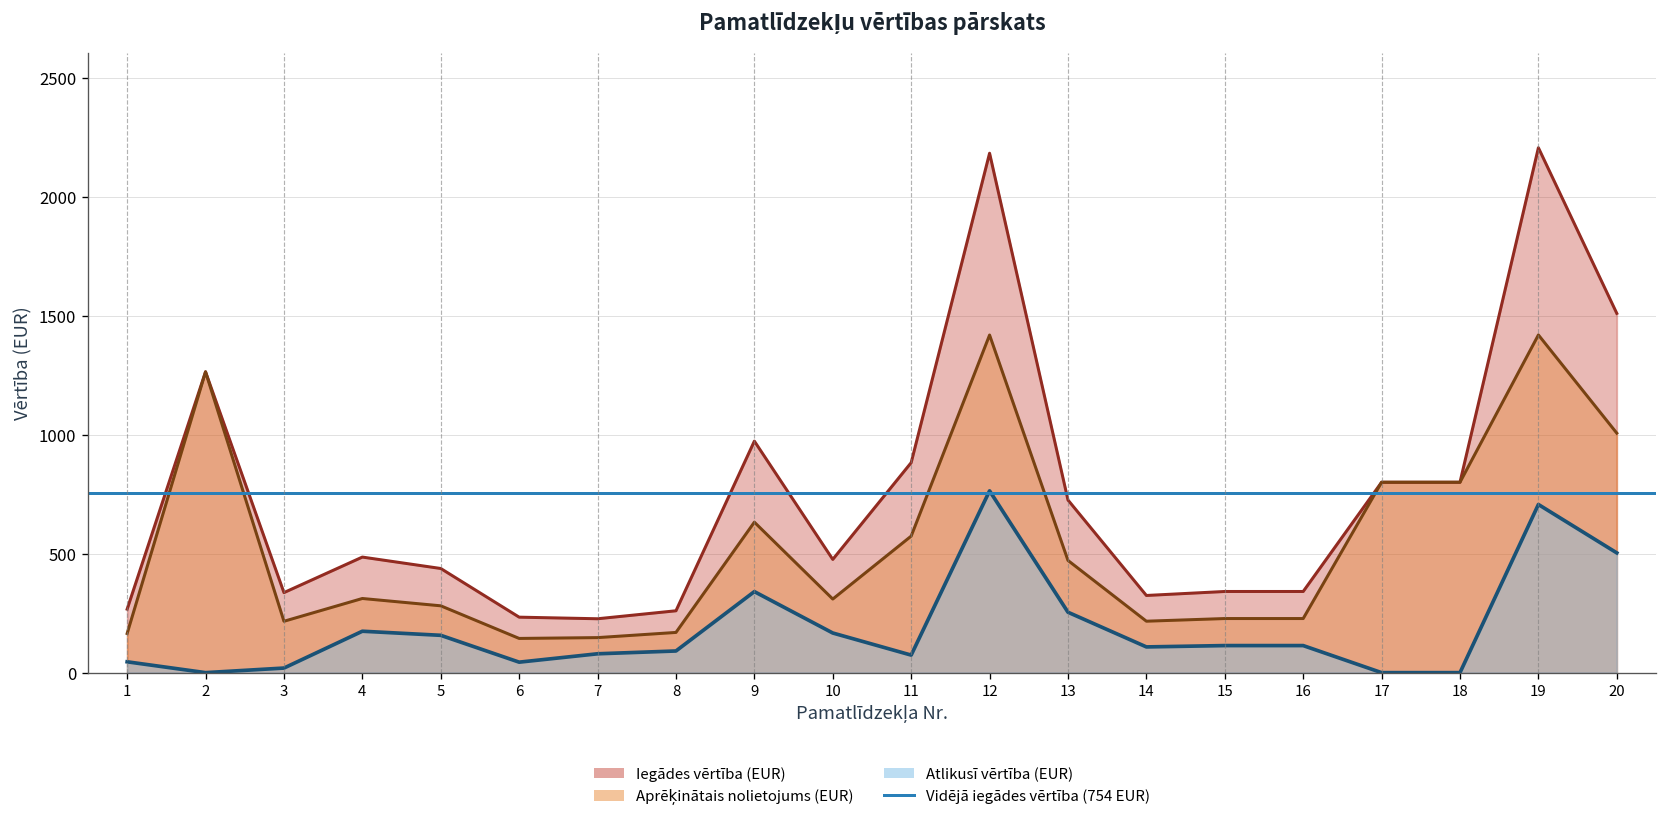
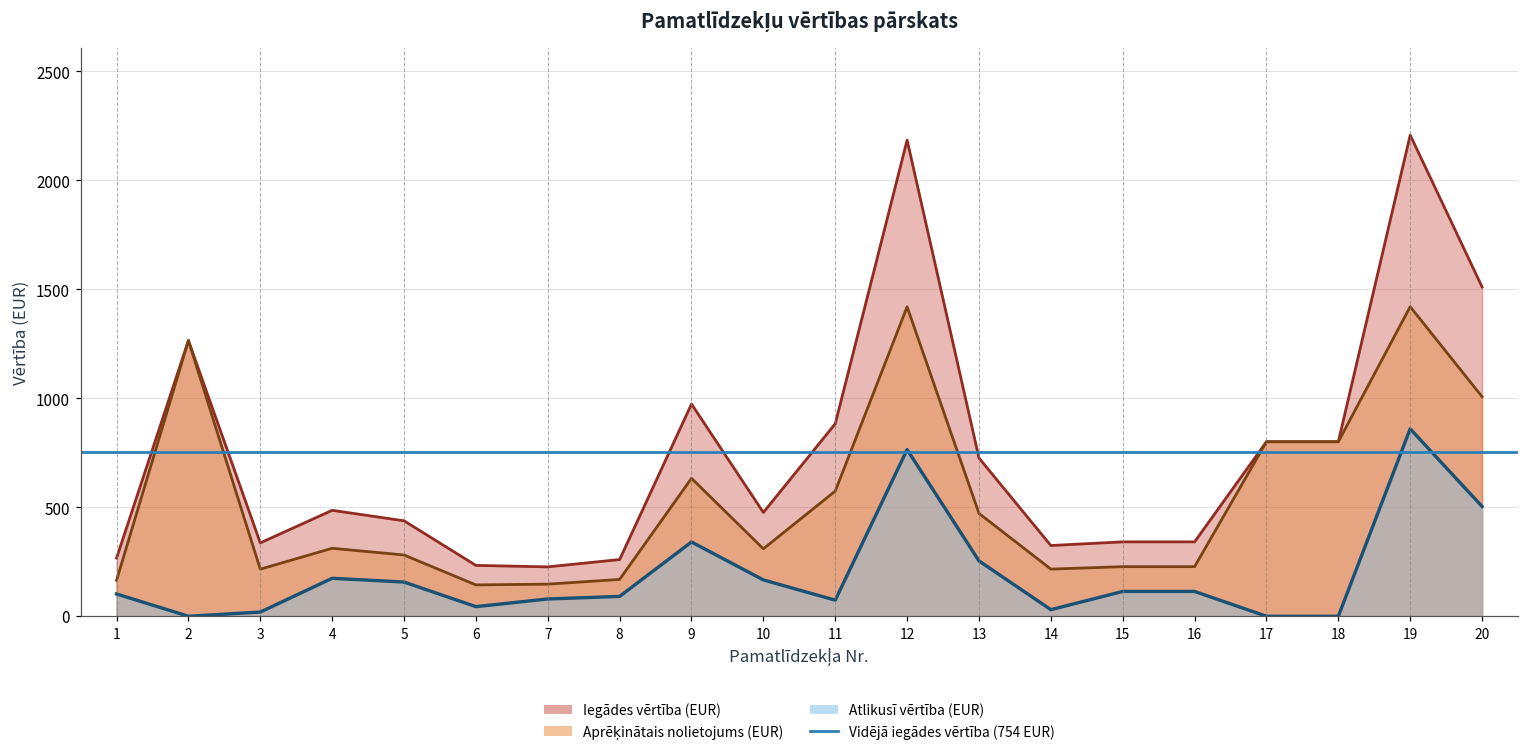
Atlikusī vērtība (EUR), 1: 50 -> 100
Atlikusī vērtība (EUR), 14: 110 -> 30
Atlikusī vērtība (EUR), 19: 710 -> 860
